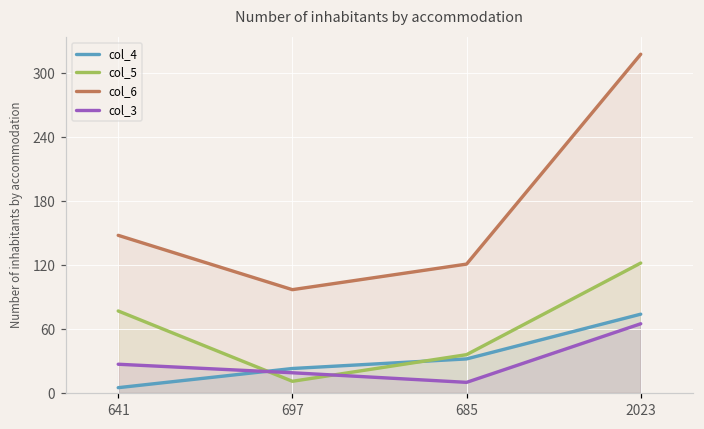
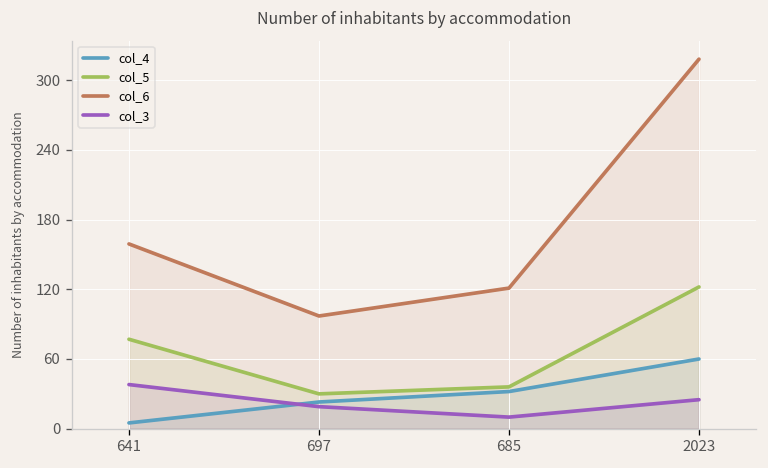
col_6, 641: 150 -> 160
col_3, 641: 30 -> 40
col_5, 697: 10 -> 30
col_4, 2023: 70 -> 60
col_3, 2023: 70 -> 30
